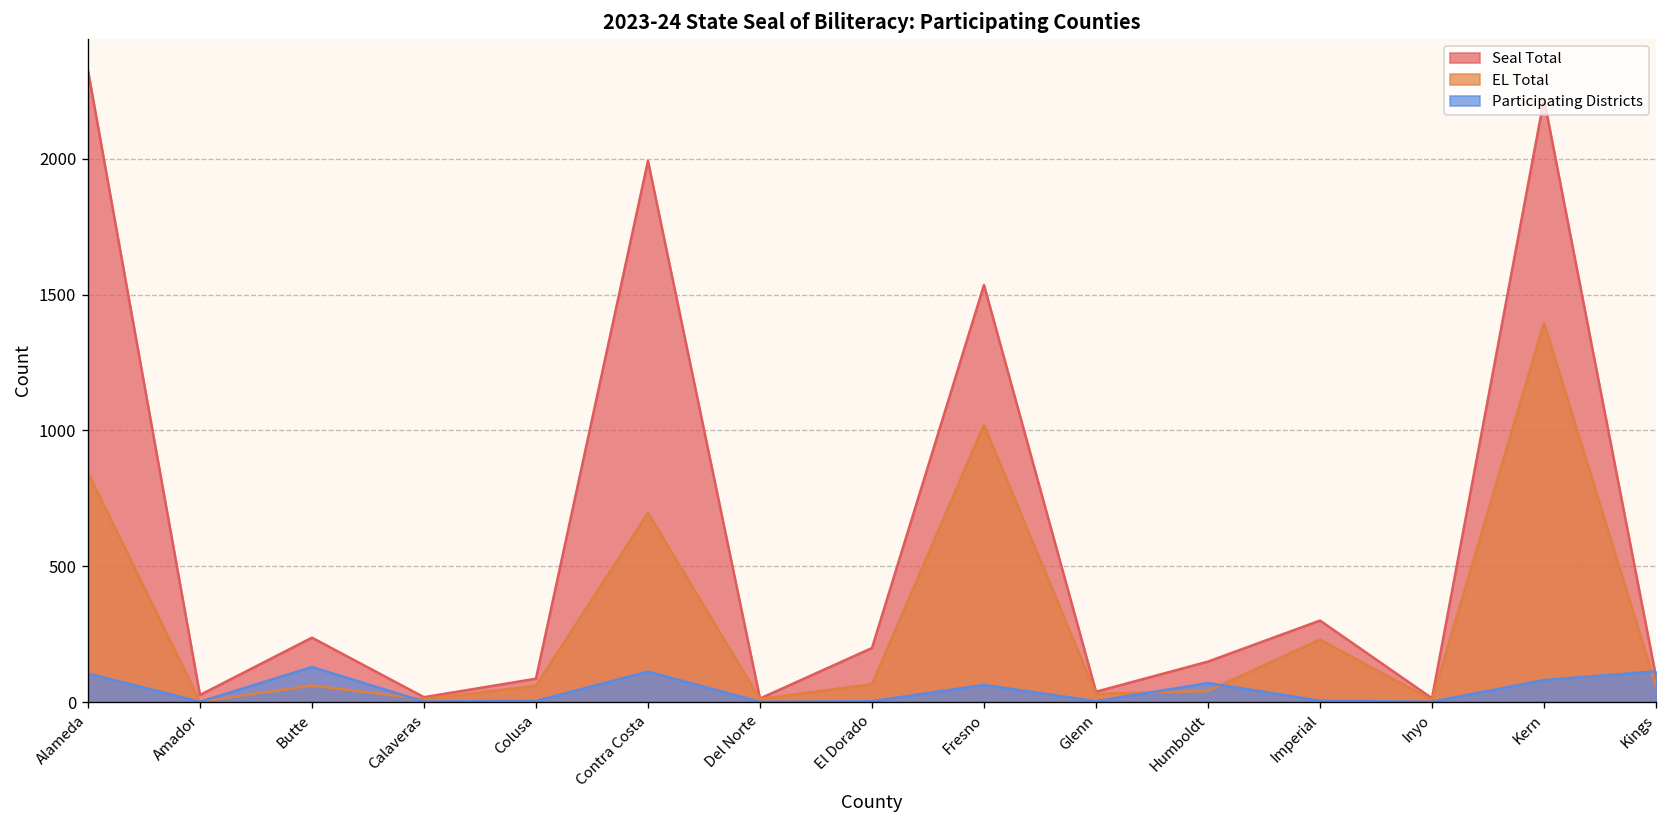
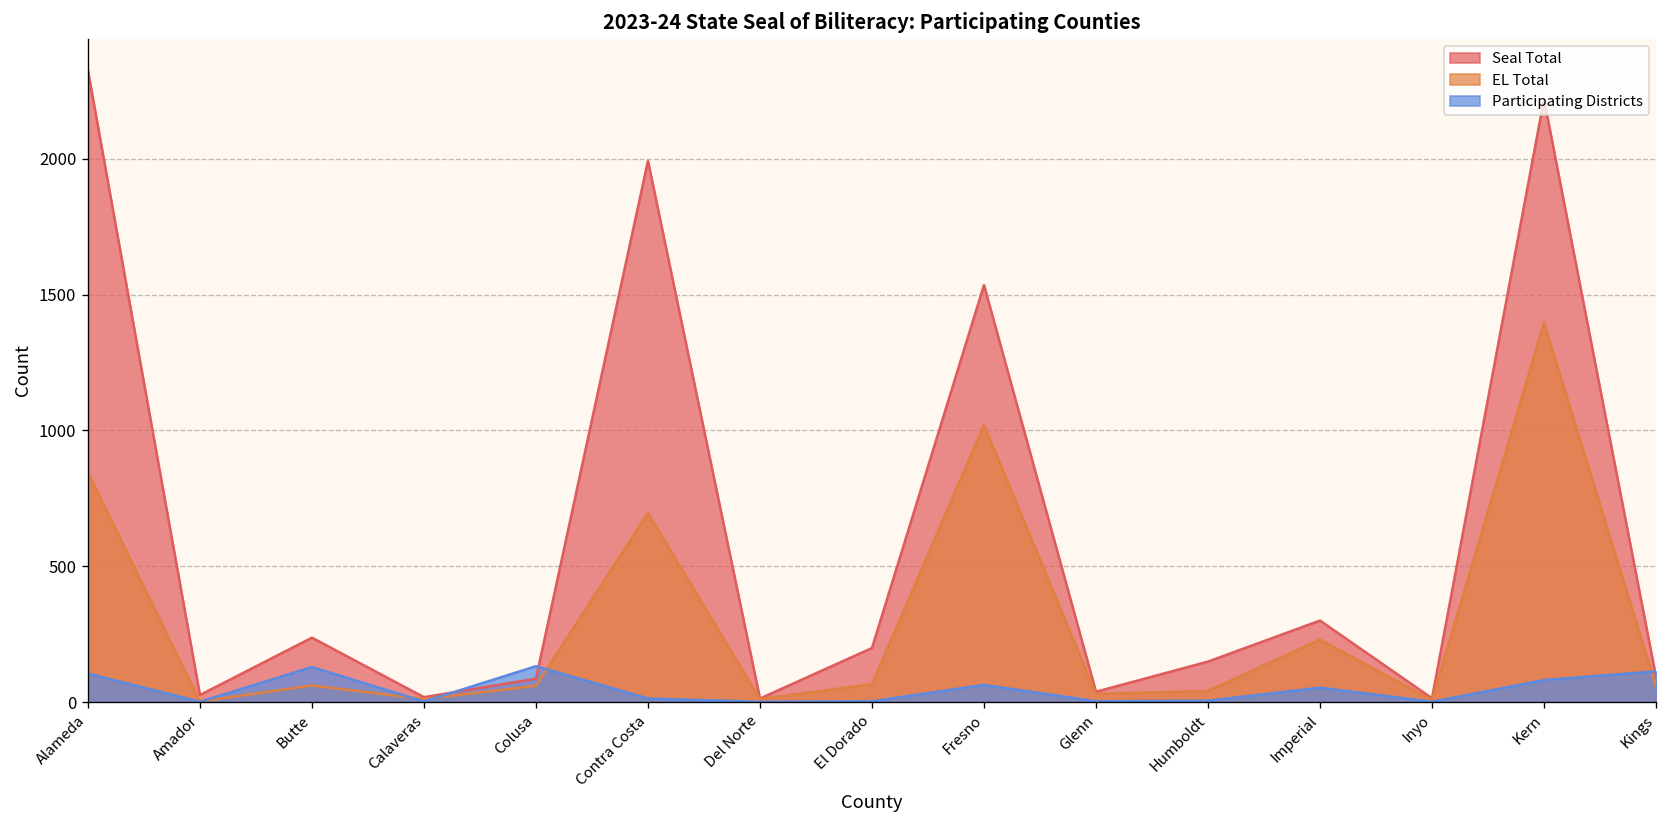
Participating Districts, Colusa: 0 -> 130
Participating Districts, Contra Costa: 110 -> 10
Participating Districts, Humboldt: 70 -> 10
Participating Districts, Imperial: 10 -> 50
